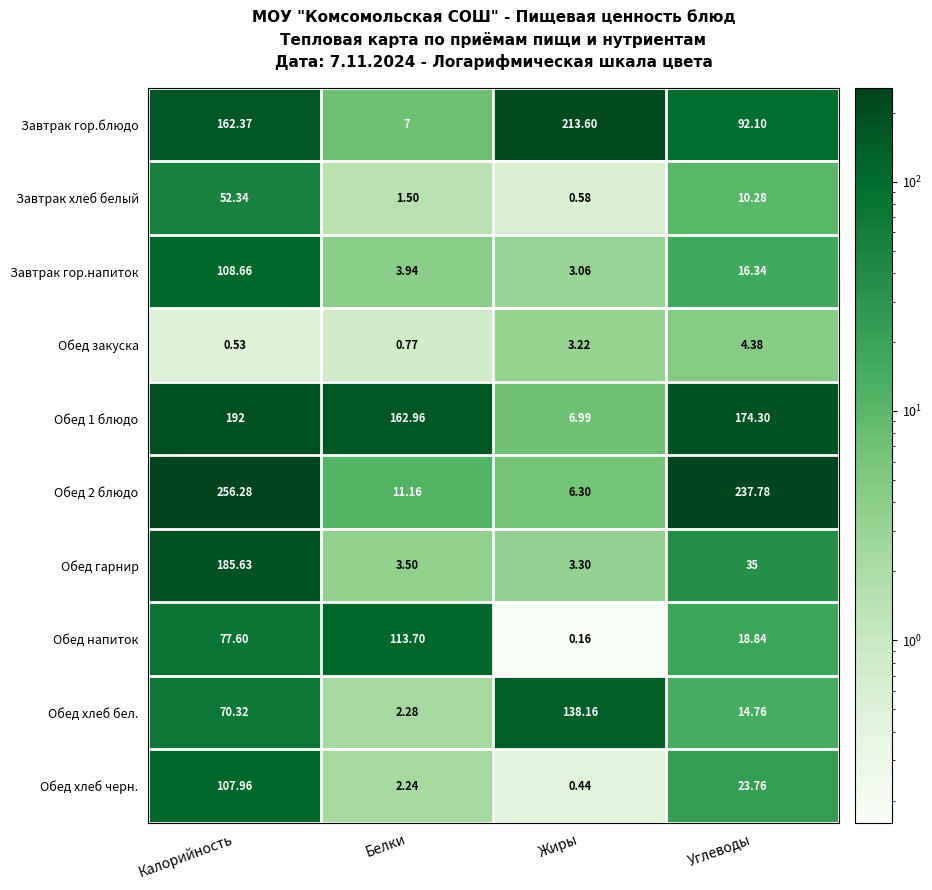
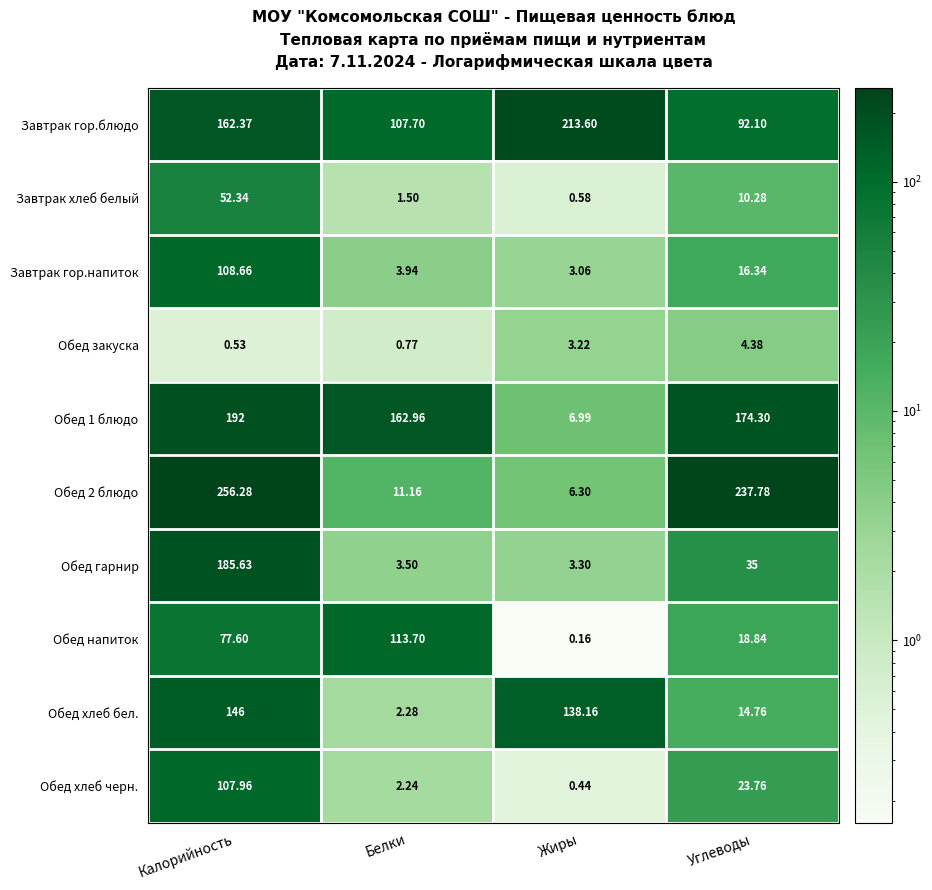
Завтрак гор.блюдо, Белки: 7 -> 107.70
Обед хлеб бел., Калорийность: 70.32 -> 146
